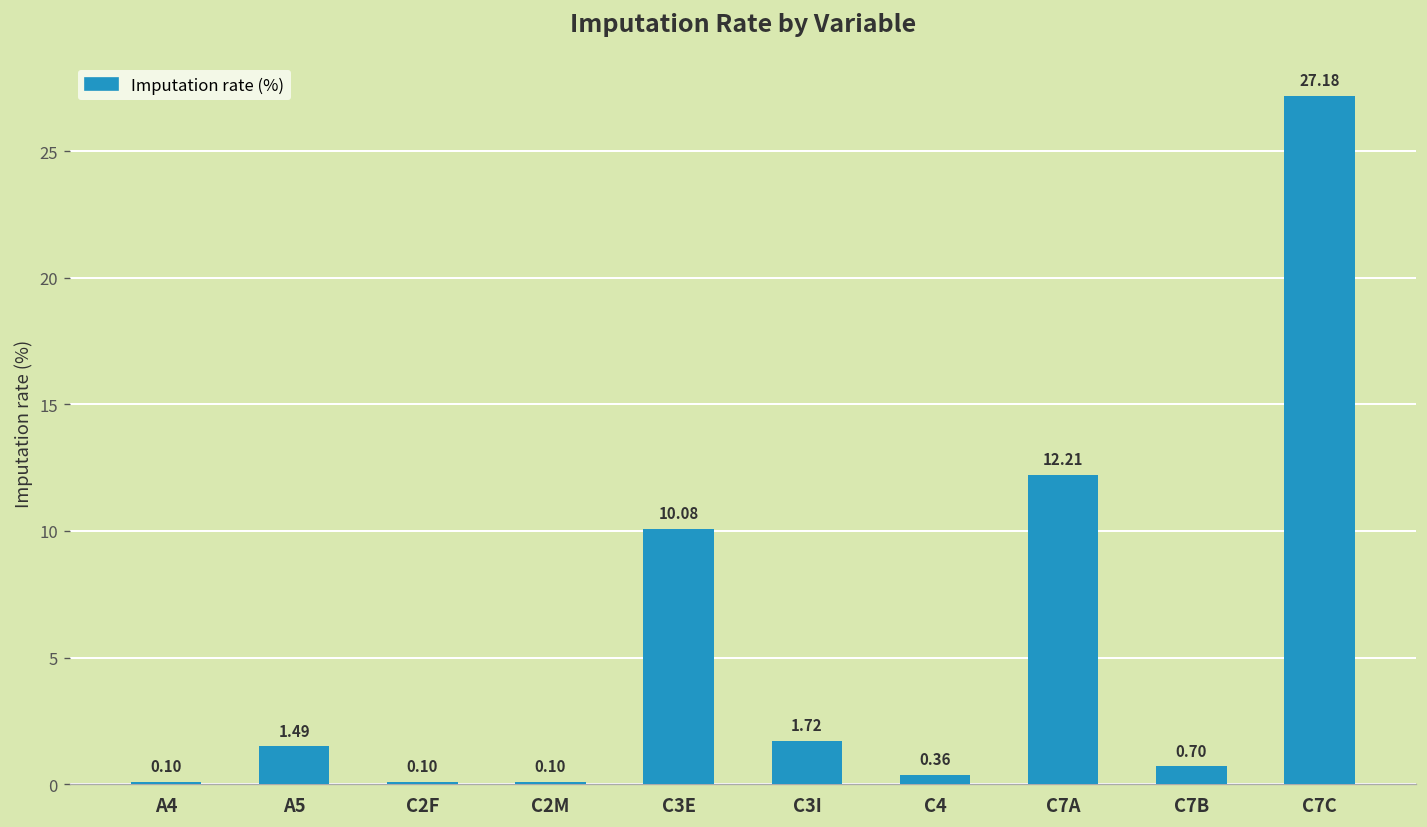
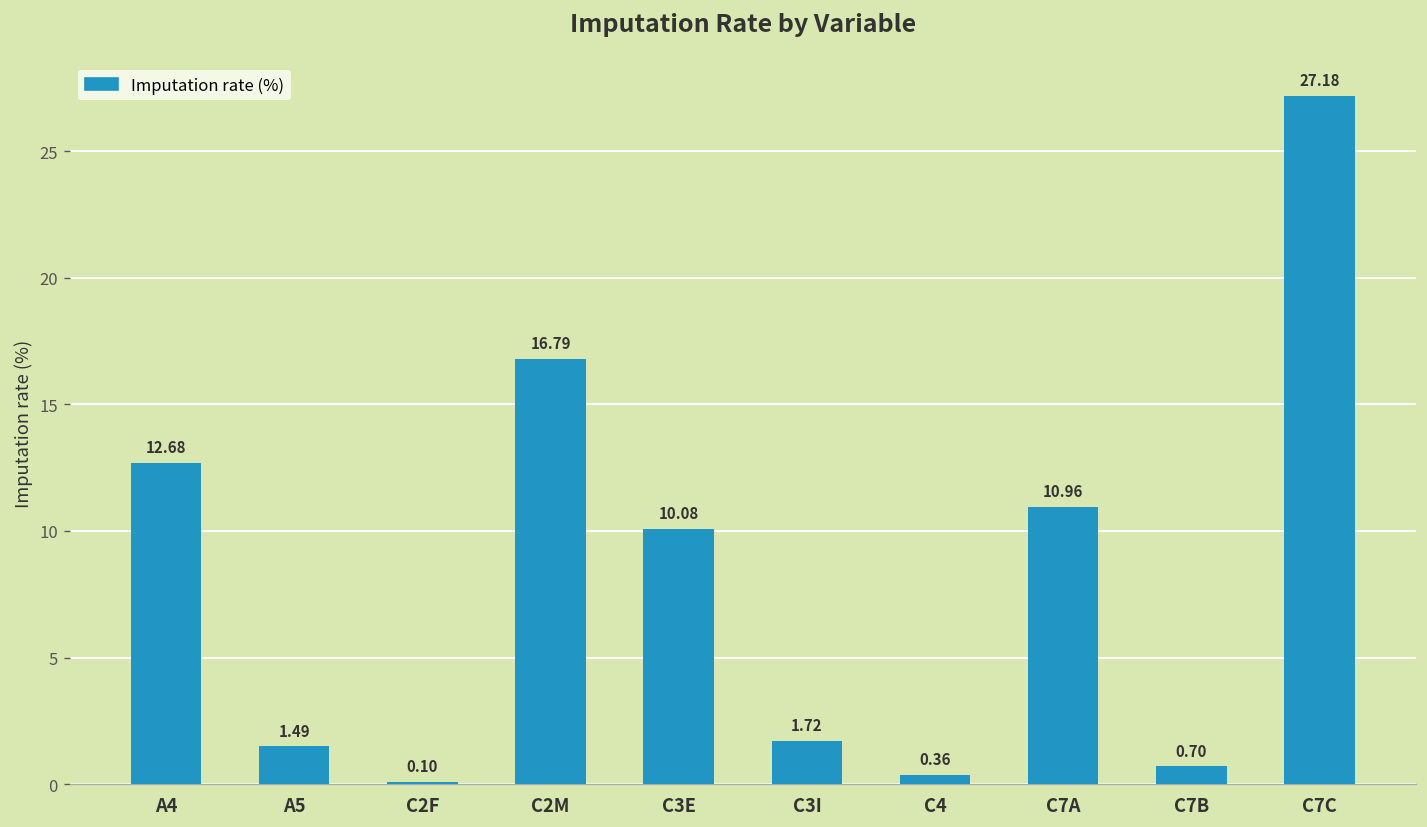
A4: 0.10 -> 12.68
C2M: 0.10 -> 16.79
C7A: 12.21 -> 10.96
